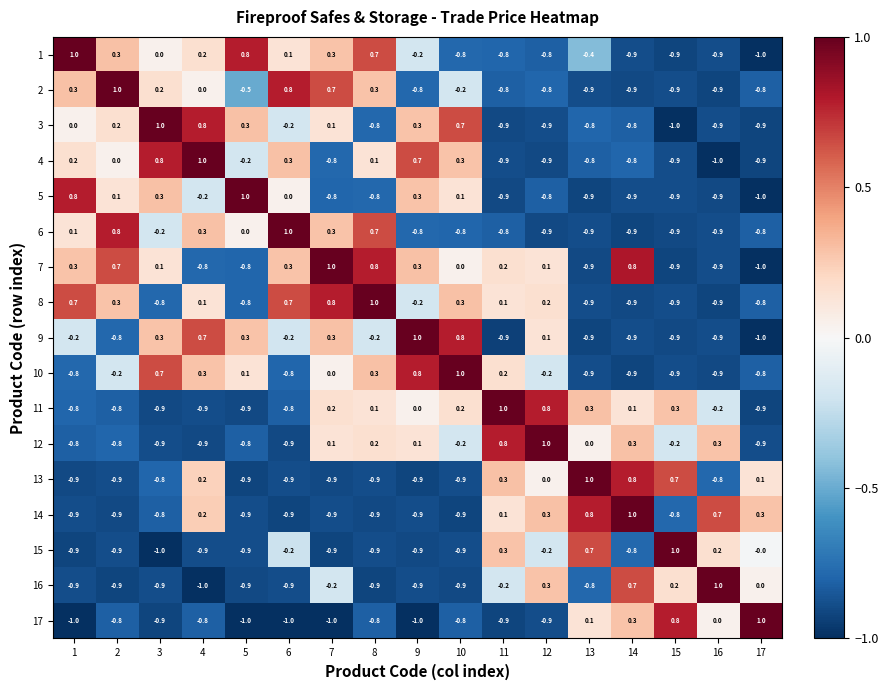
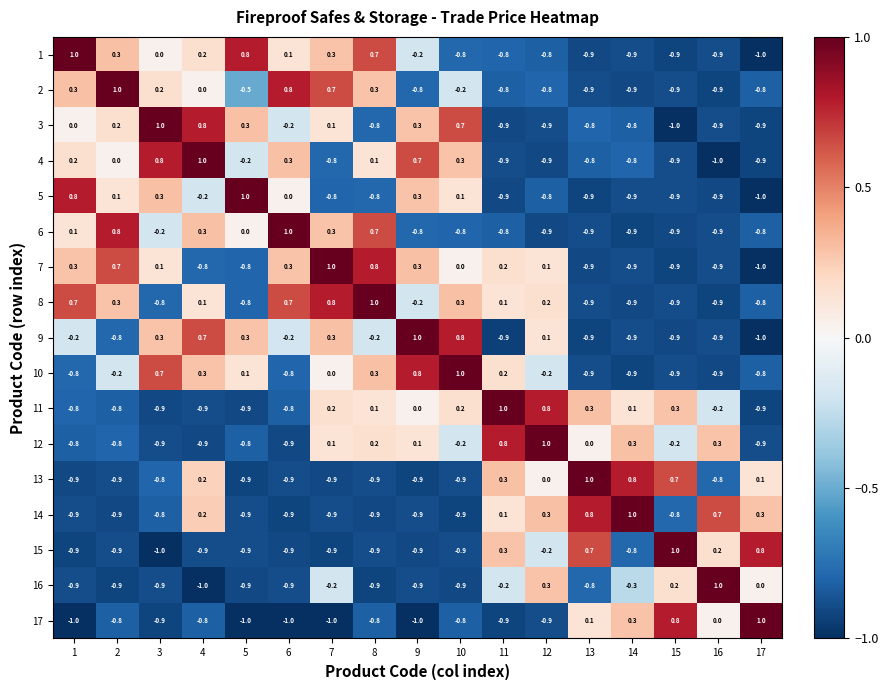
1, 13: -0.4 -> -0.9
7, 14: 0.8 -> -0.9
15, 6: -0.2 -> -0.9
15, 17: -0.0 -> 0.8
16, 14: 0.7 -> -0.3
